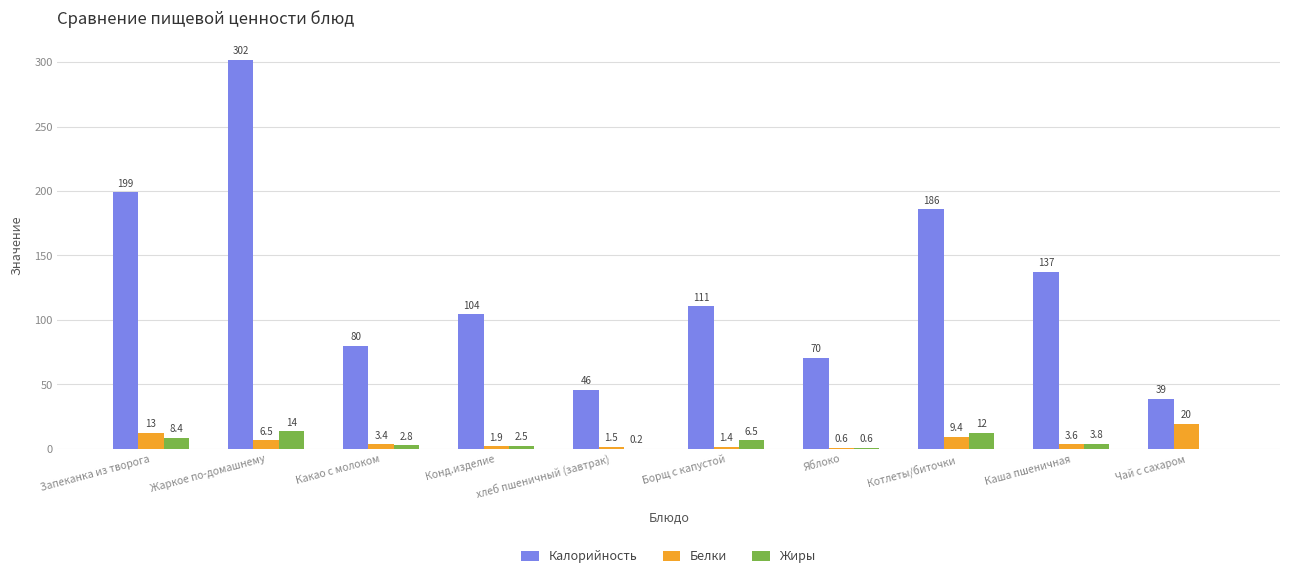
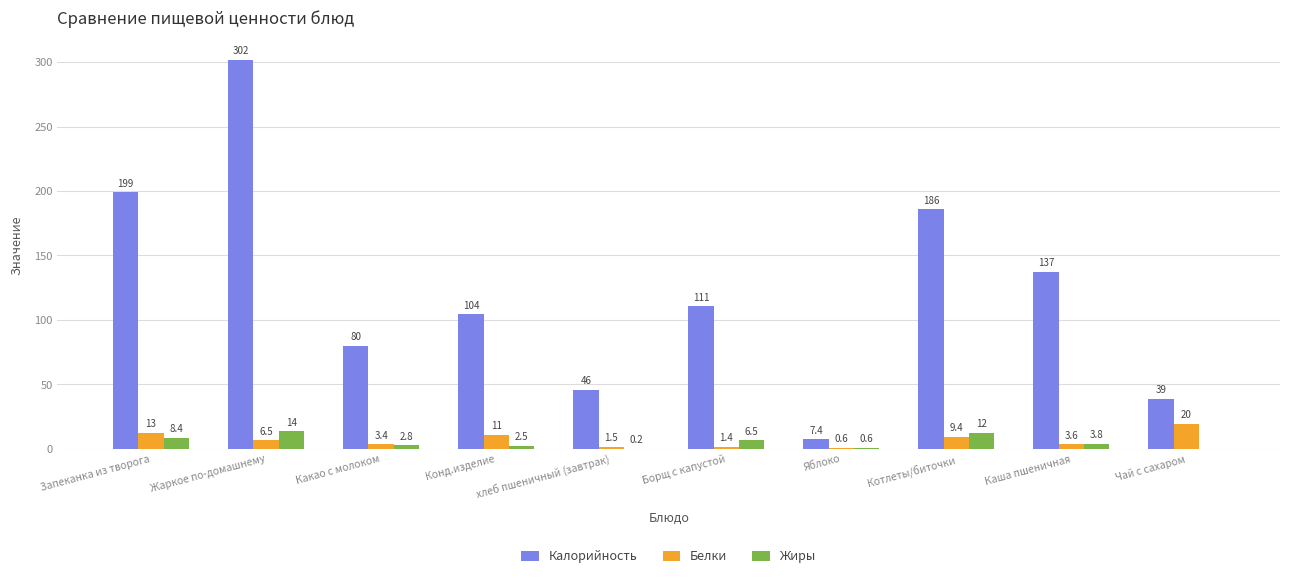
Белки, Конд.изделие: 1.9 -> 11
Калорийность, Яблоко: 70 -> 7.4
